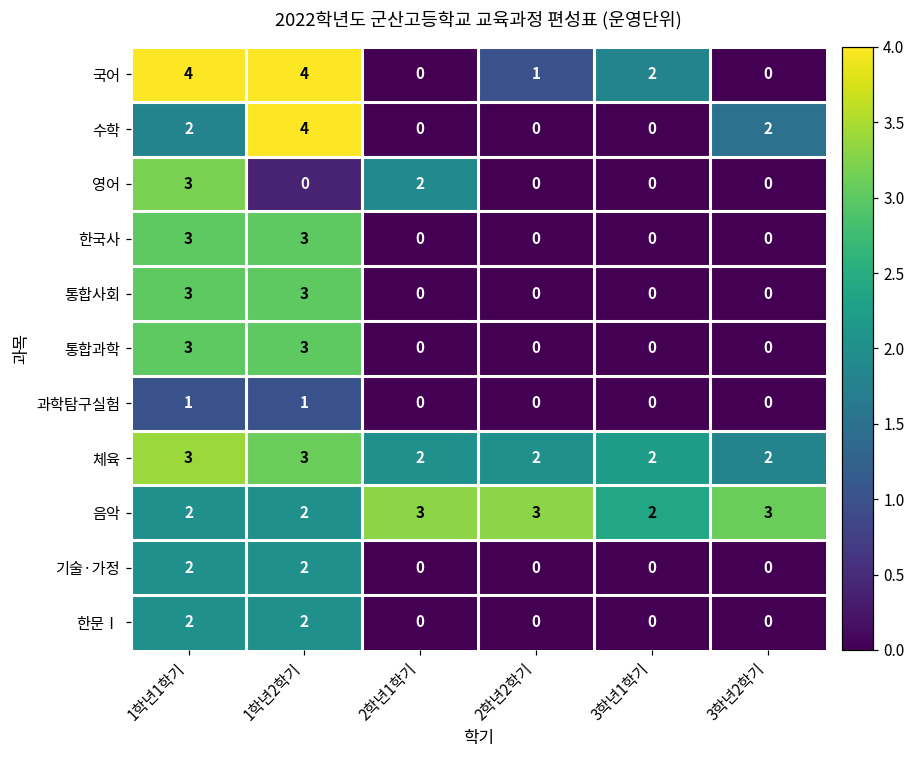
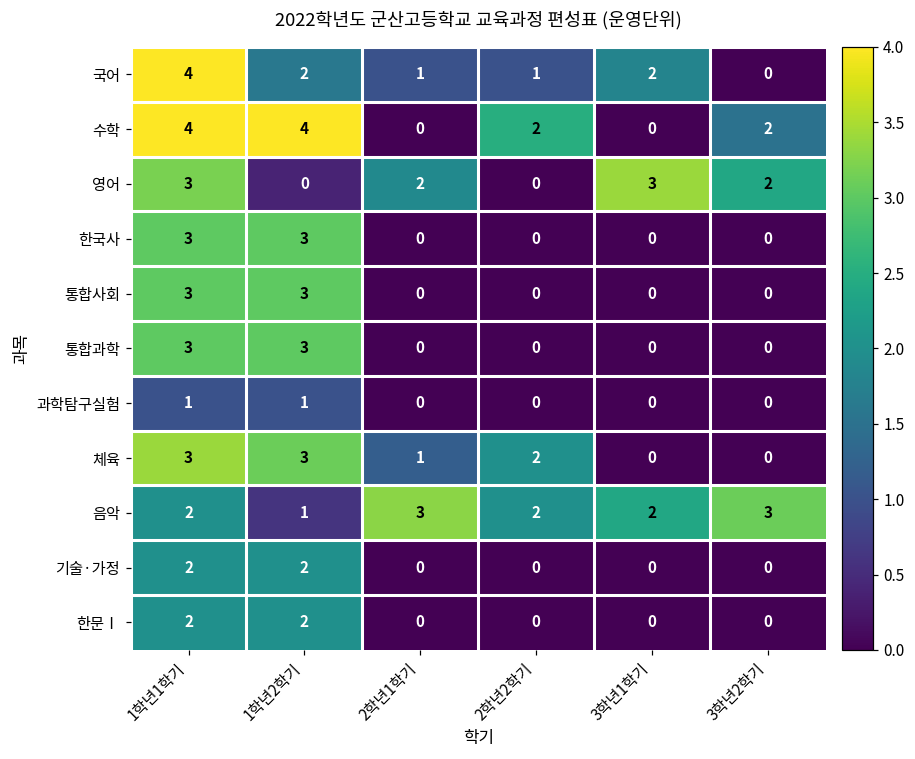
국어, 1학년2학기: 4 -> 2
국어, 2학년1학기: 0 -> 1
수학, 1학년1학기: 2 -> 4
수학, 2학년2학기: 0 -> 2
영어, 3학년1학기: 0 -> 3
영어, 3학년2학기: 0 -> 2
체육, 2학년1학기: 2 -> 1
체육, 3학년1학기: 2 -> 0
체육, 3학년2학기: 2 -> 0
음악, 1학년2학기: 2 -> 1
음악, 2학년2학기: 3 -> 2
